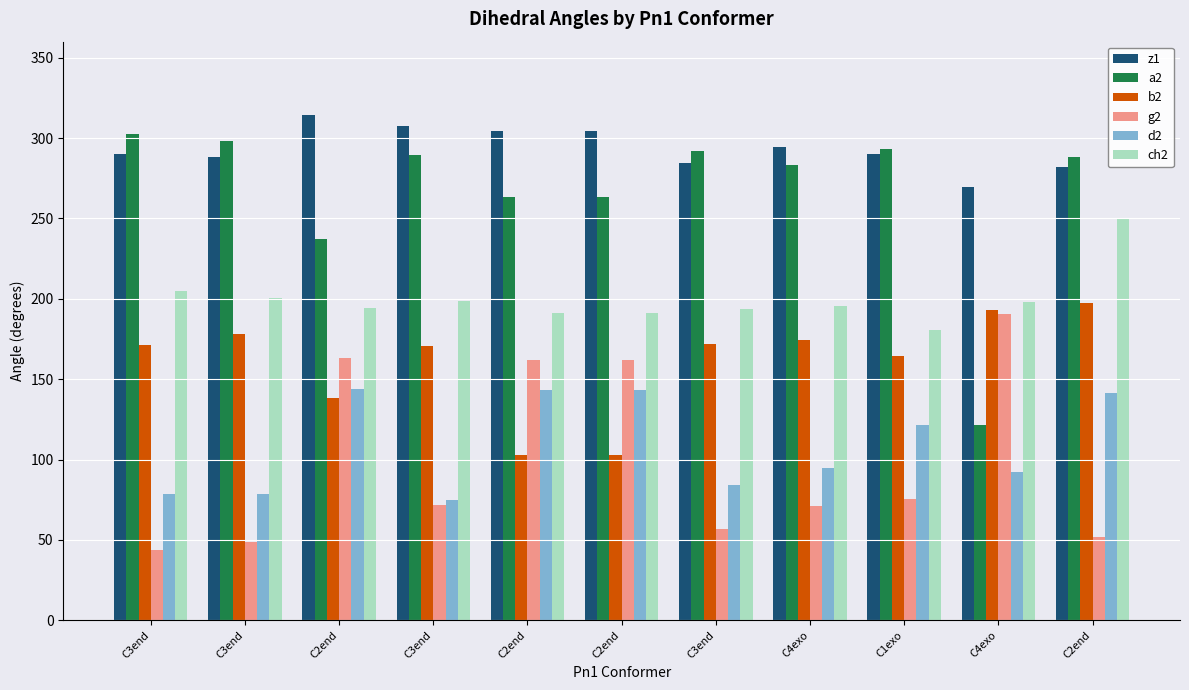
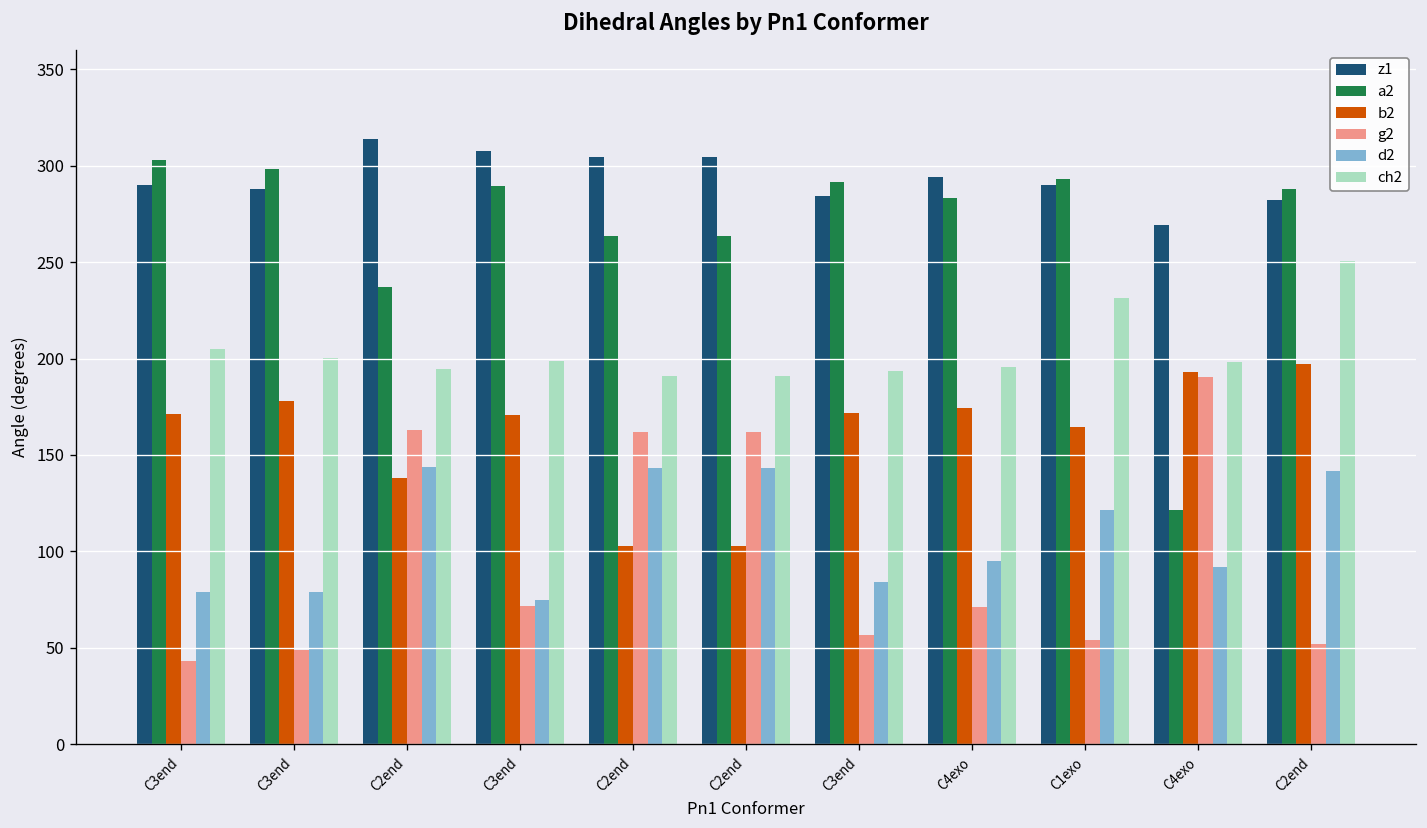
g2, C1exo: 76 -> 54
ch2, C1exo: 181 -> 231
